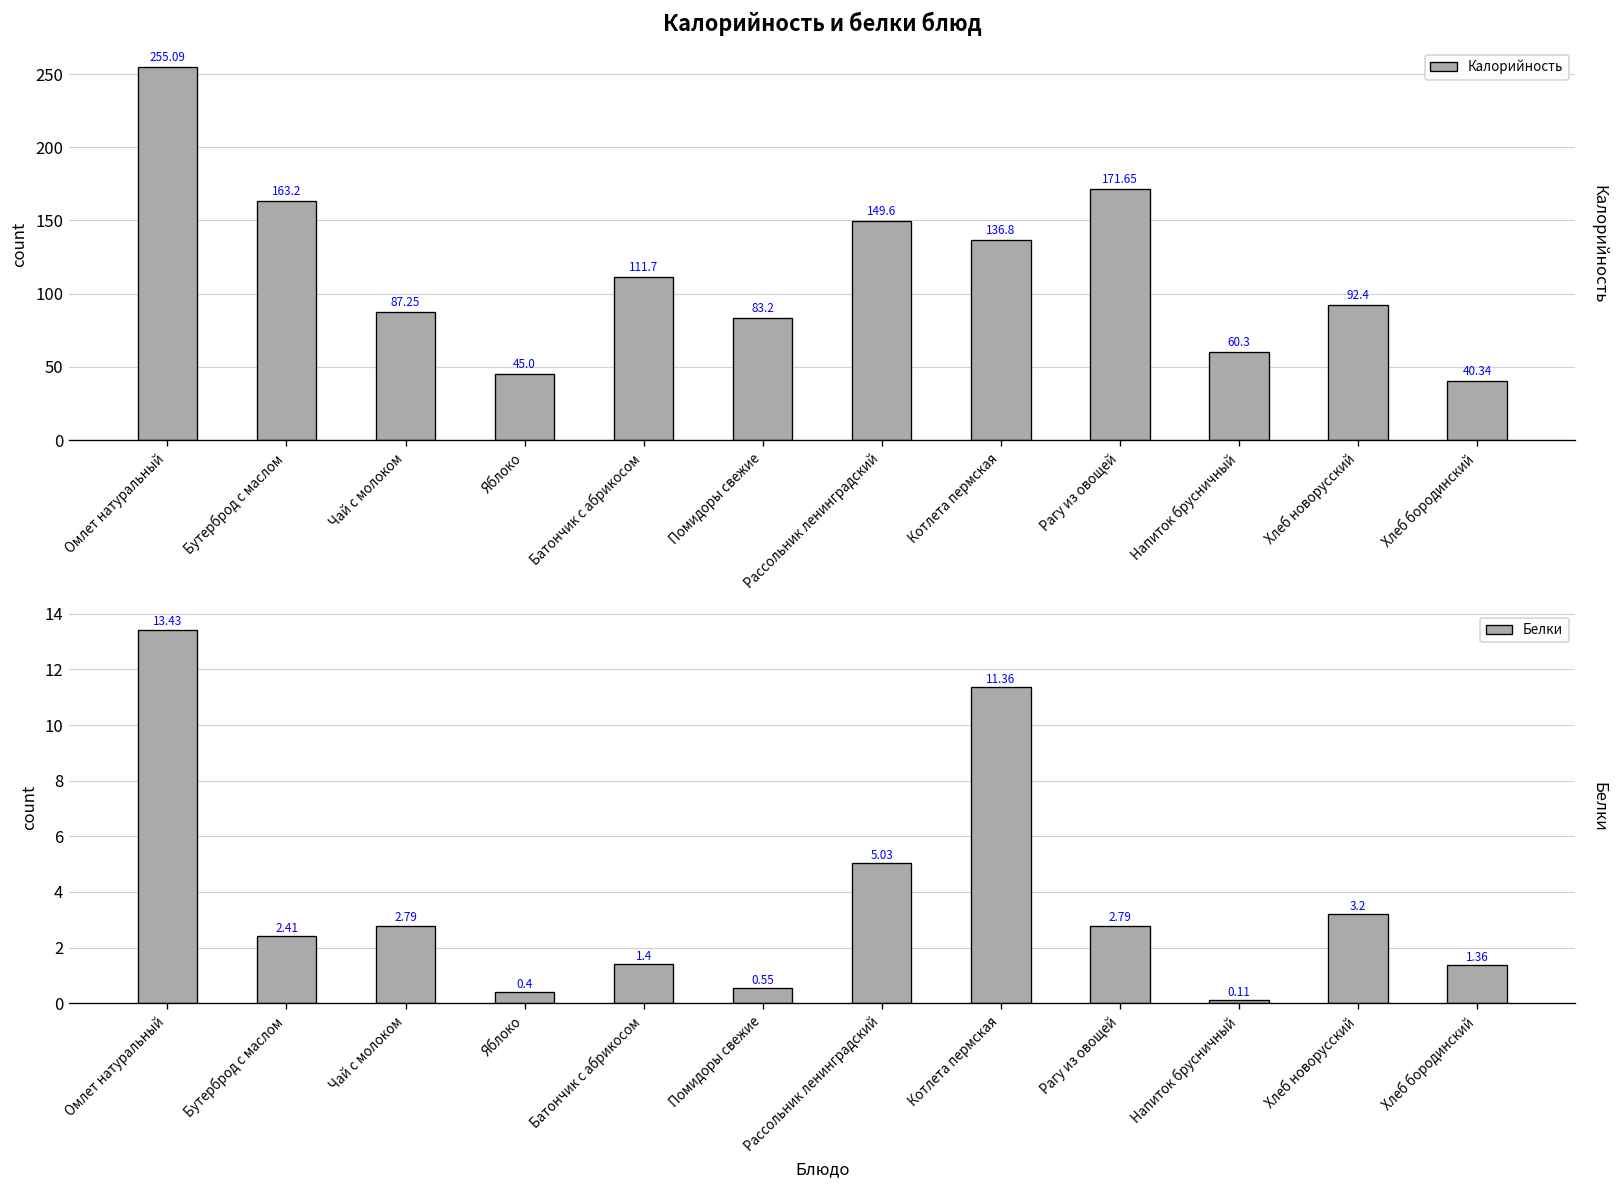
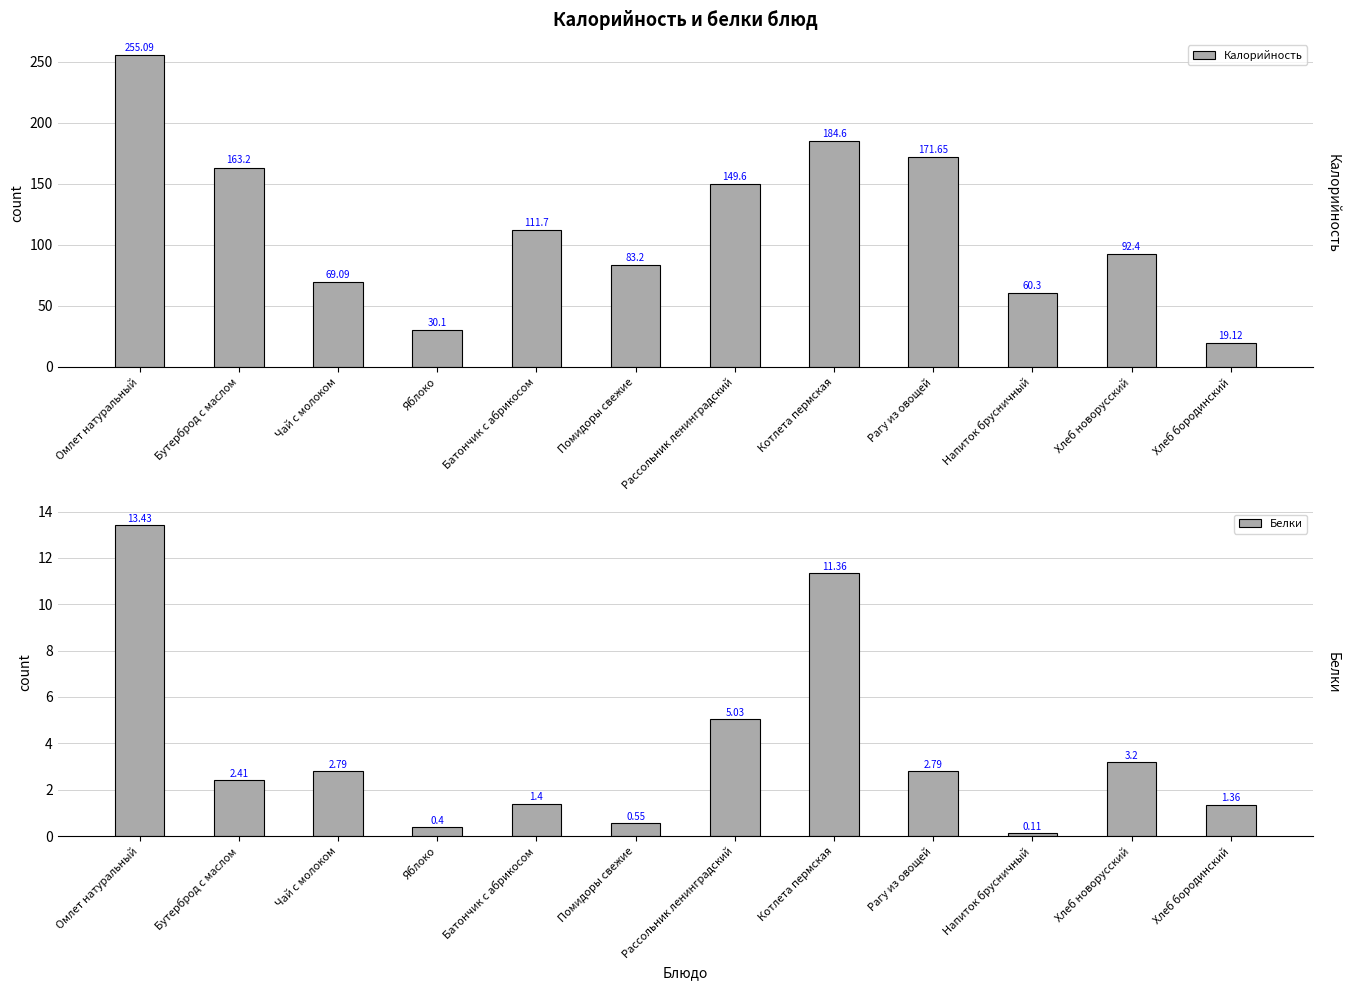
Калорийность и белки блюд, Чай с молоком: 87.25 -> 69.09
Калорийность и белки блюд, Яблоко: 45.0 -> 30.1
Калорийность и белки блюд, Котлета пермская: 136.8 -> 184.6
Калорийность и белки блюд, Хлеб бородинский: 40.34 -> 19.12
